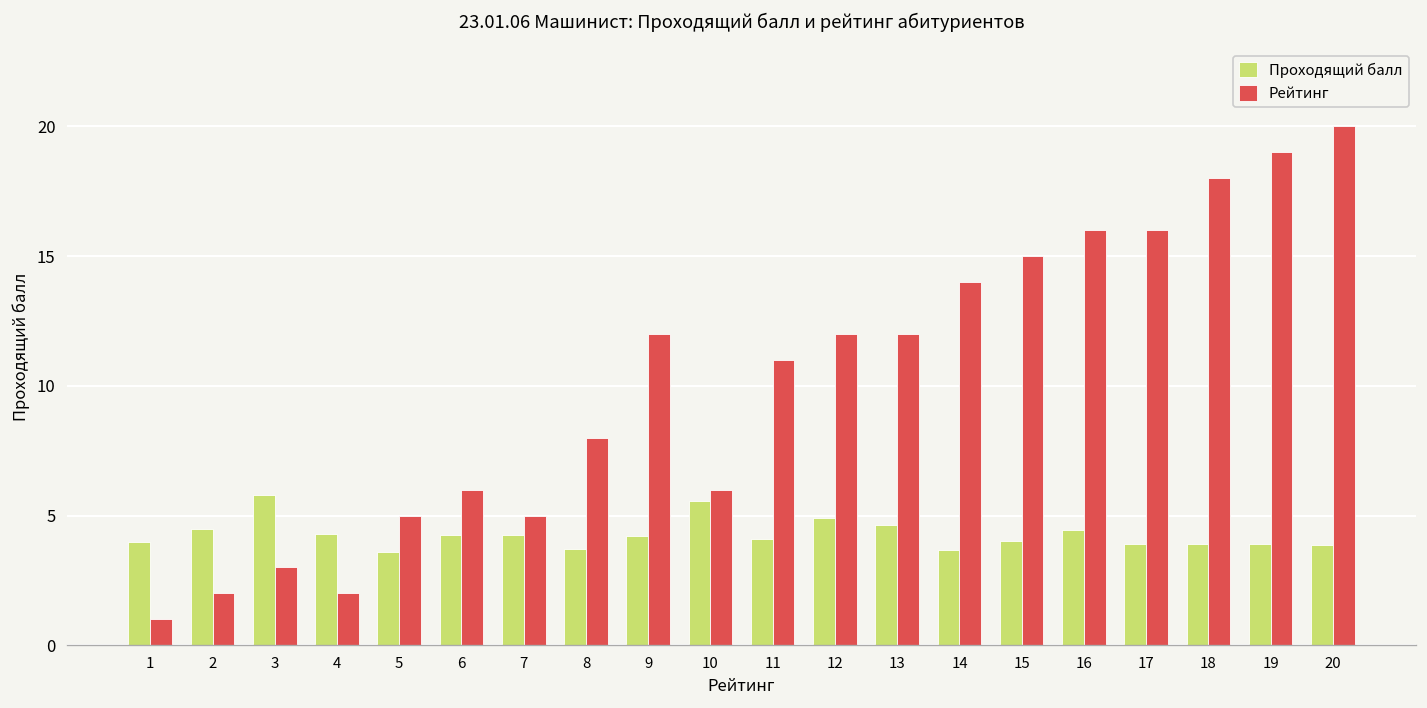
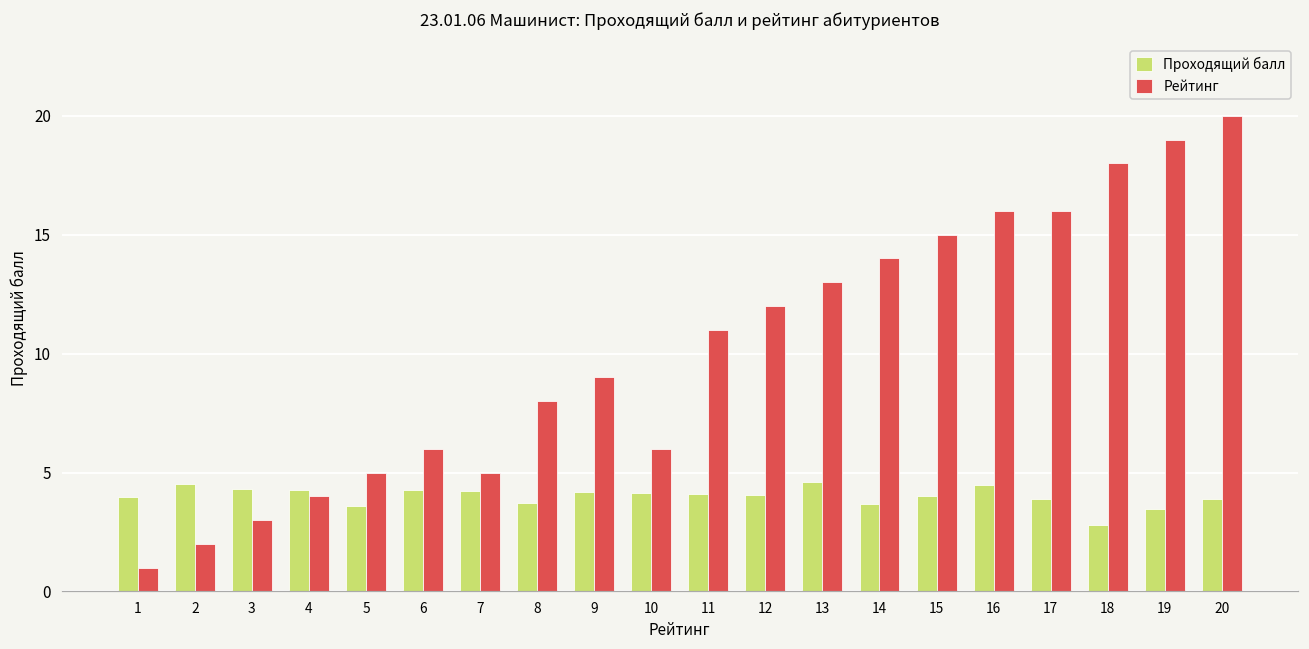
Проходящий балл, 3: 5.8 -> 4.3
Рейтинг, 4: 2 -> 4
Рейтинг, 9: 12 -> 9
Проходящий балл, 10: 5.6 -> 4.2
Проходящий балл, 12: 4.9 -> 4.1
Рейтинг, 13: 12 -> 13
Проходящий балл, 18: 3.9 -> 2.8
Проходящий балл, 19: 3.9 -> 3.5
